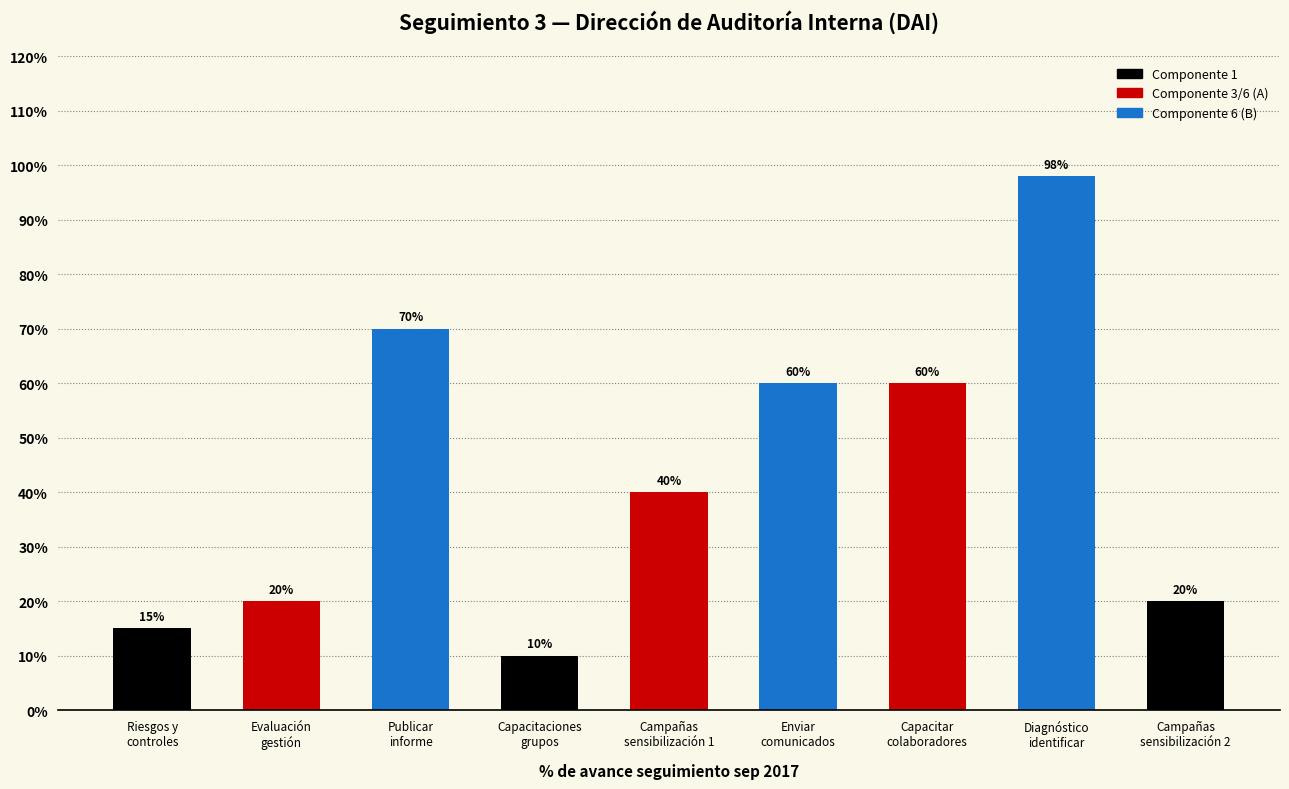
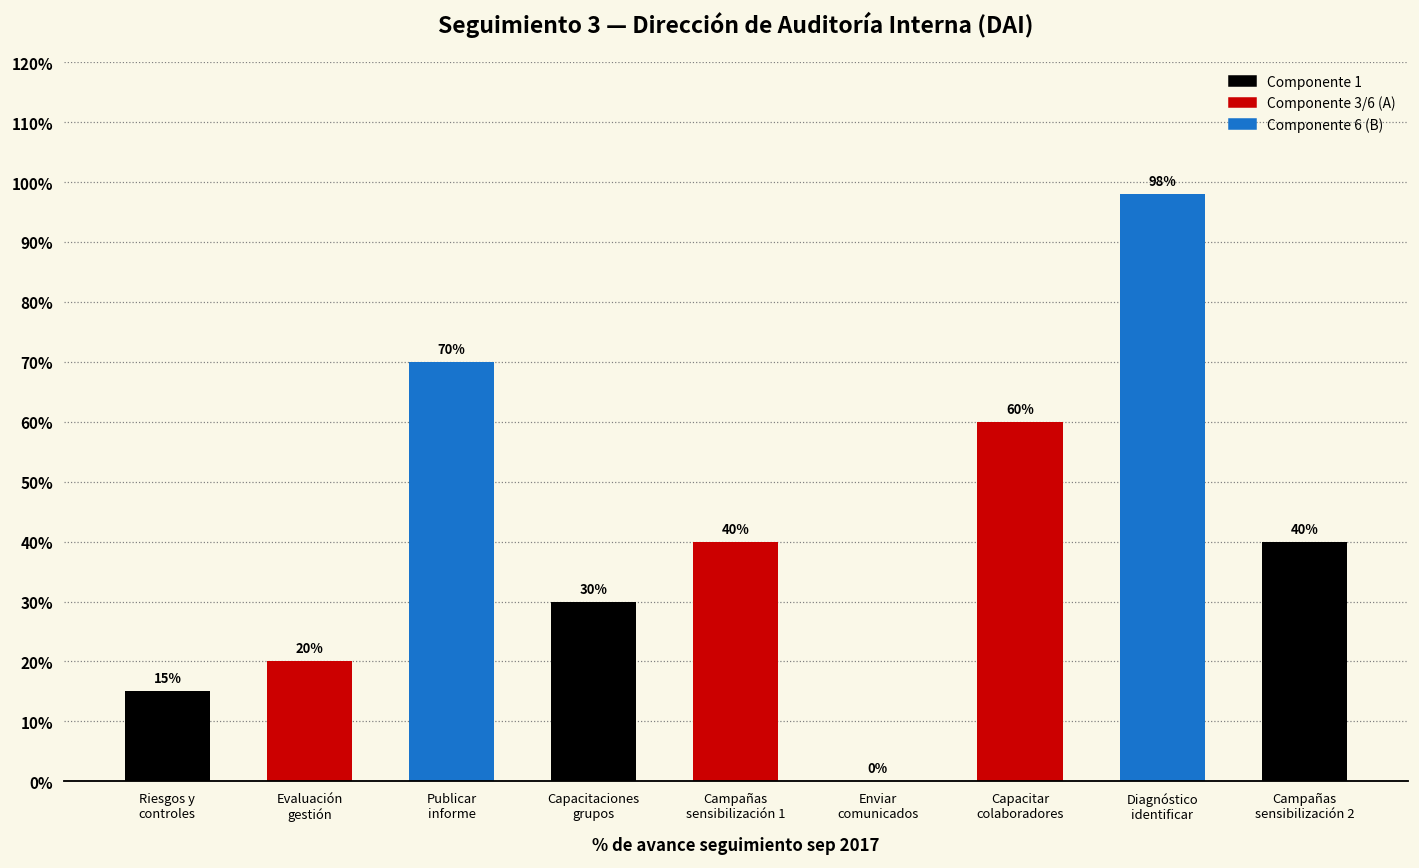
Capacitaciones grupos: 10% -> 30%
Enviar comunicados: 60% -> 0%
Campañas sensibilización 2: 20% -> 40%
